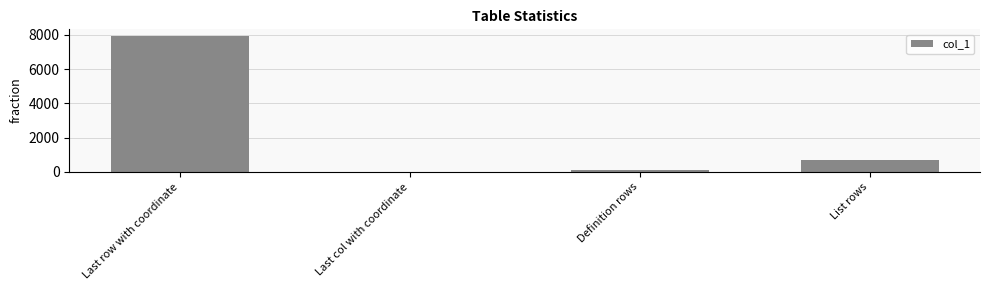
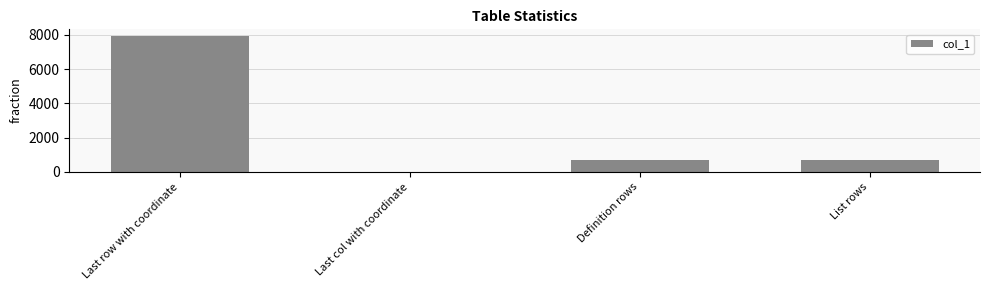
Definition rows: 100 -> 700
